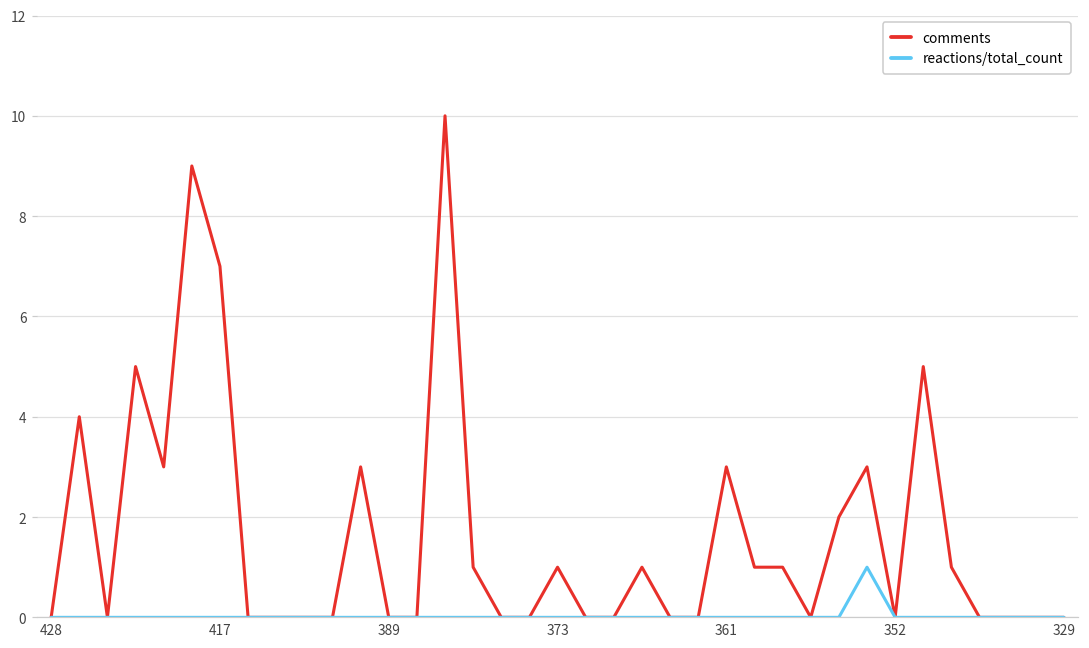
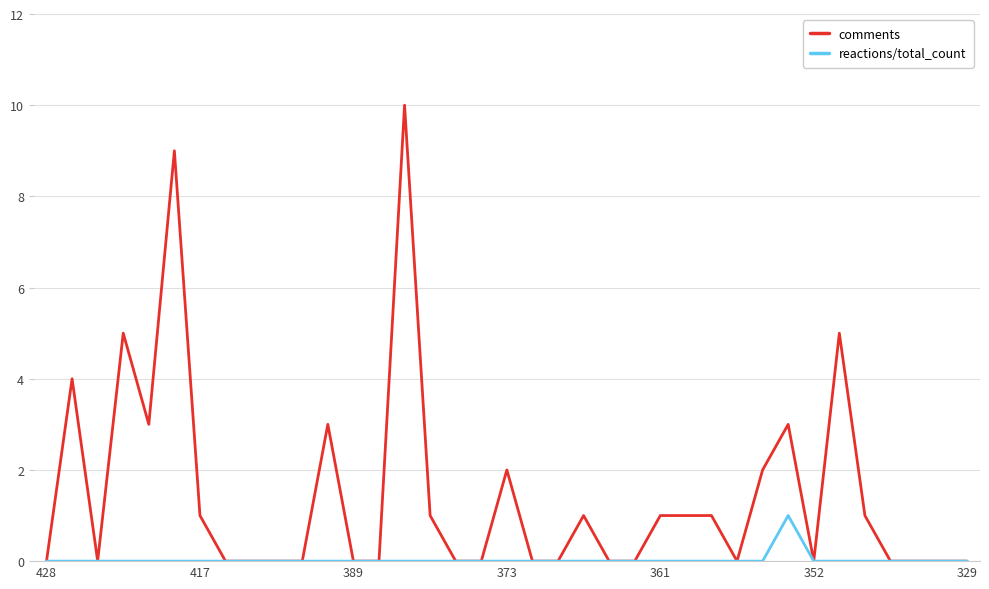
comments, 417: 7 -> 1
comments, 373: 1 -> 2
comments, 361: 3 -> 1
